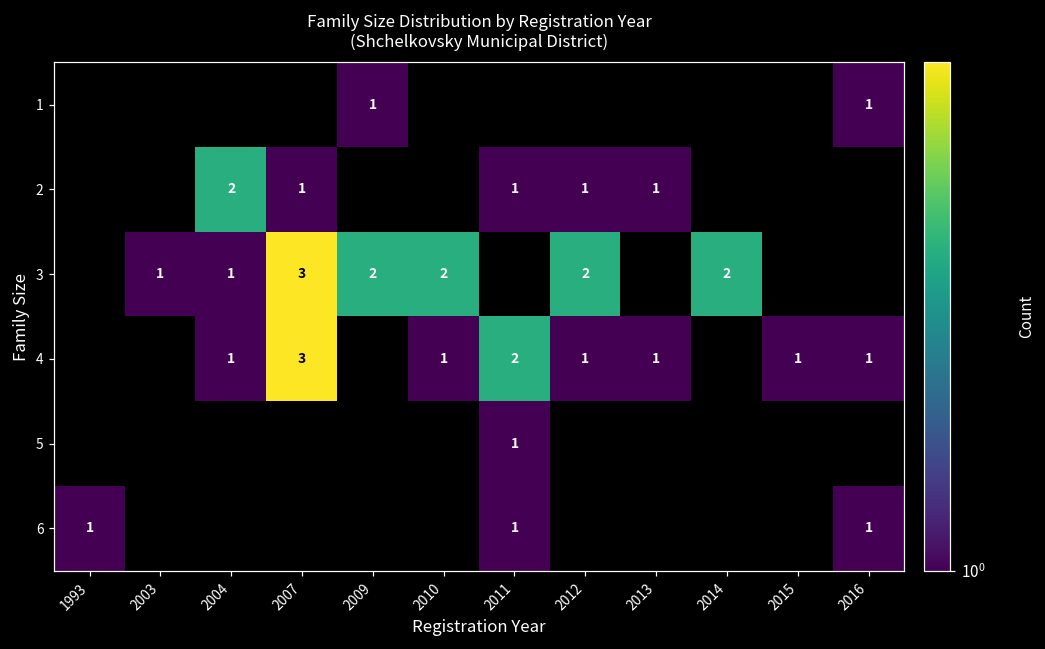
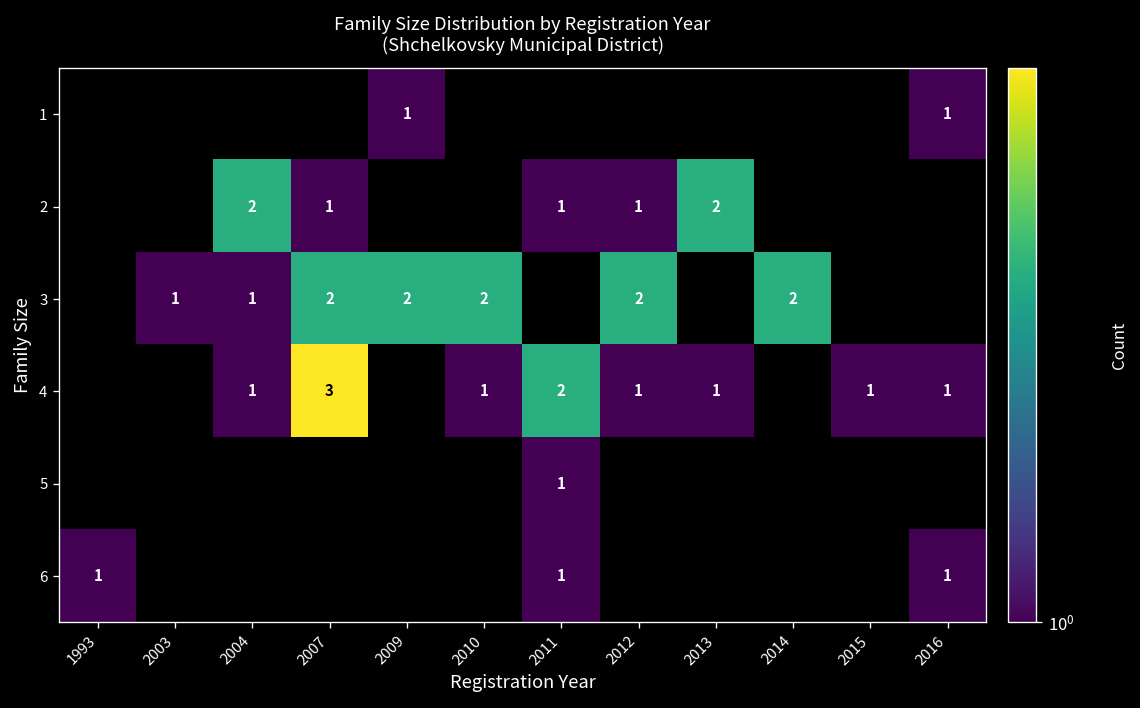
2, 2013: 1 -> 2
3, 2007: 3 -> 2
